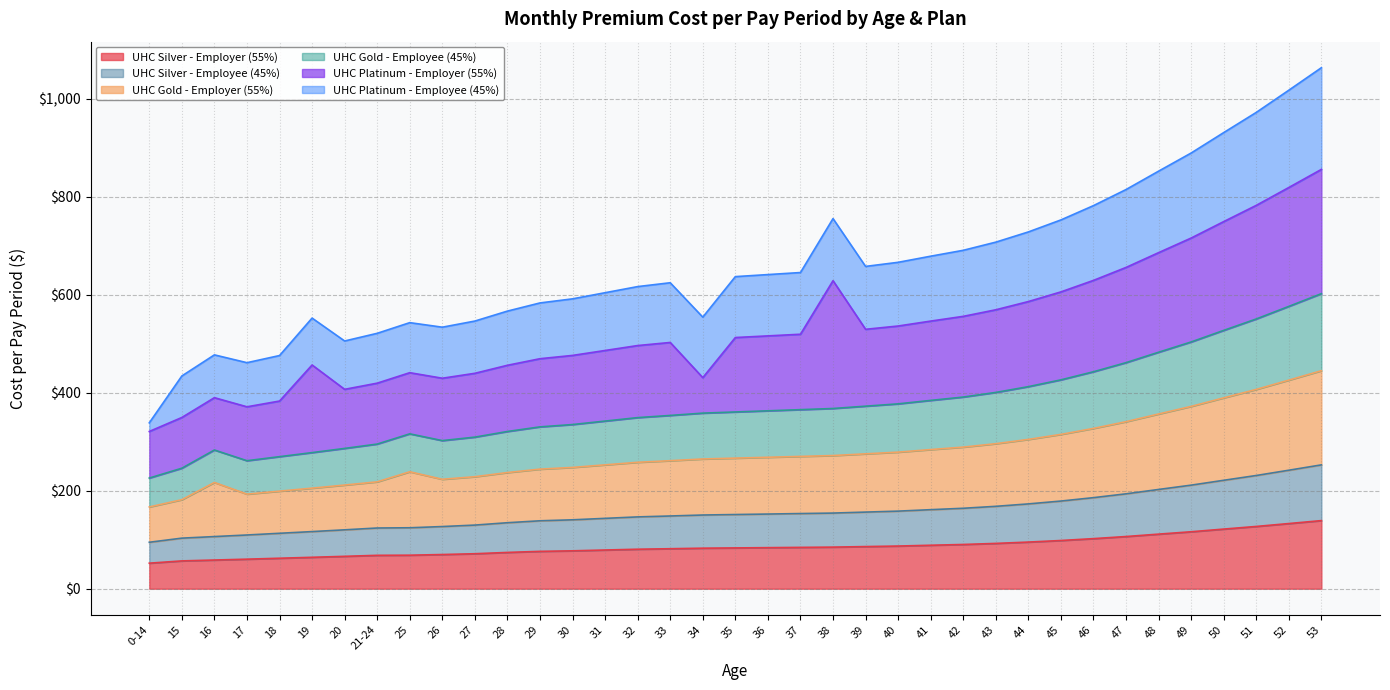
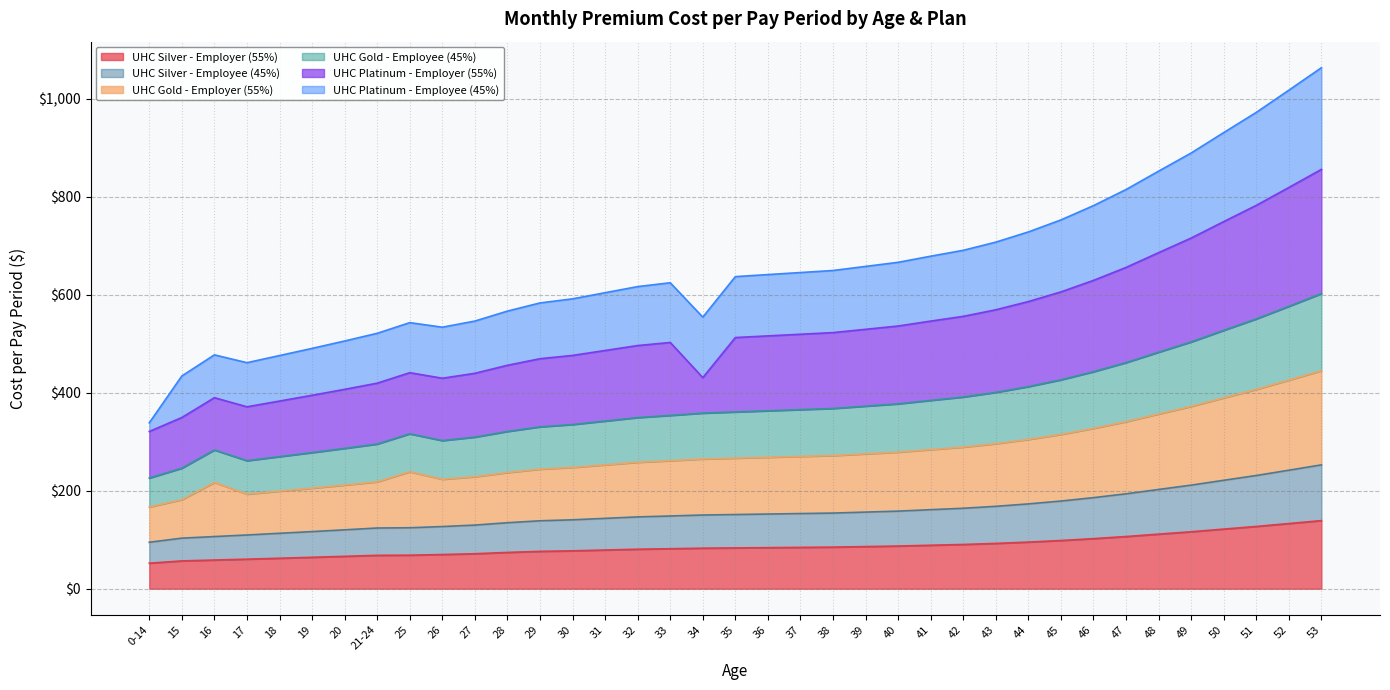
UHC Platinum - Employer (55%), 19: $180 -> $120
UHC Platinum - Employer (55%), 38: $260 -> $150
